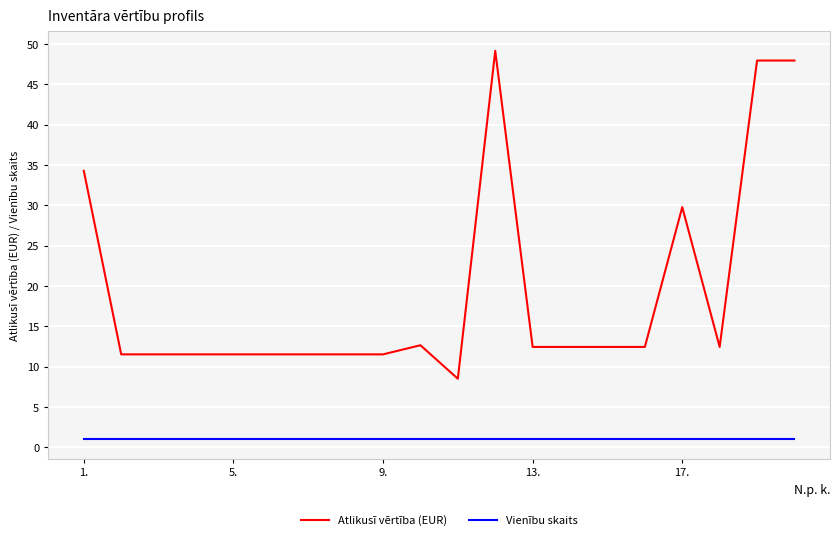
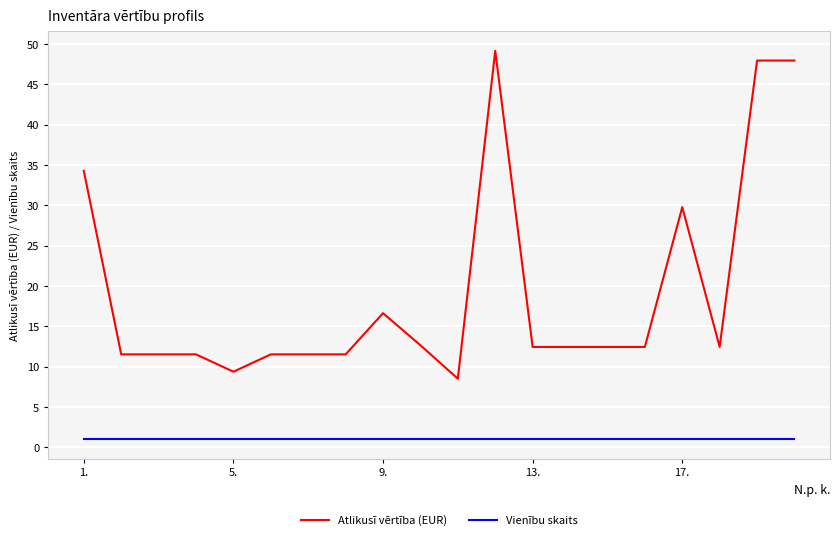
Atlikusī vērtība (EUR), 5.: 12 -> 9
Atlikusī vērtība (EUR), 9.: 12 -> 17
